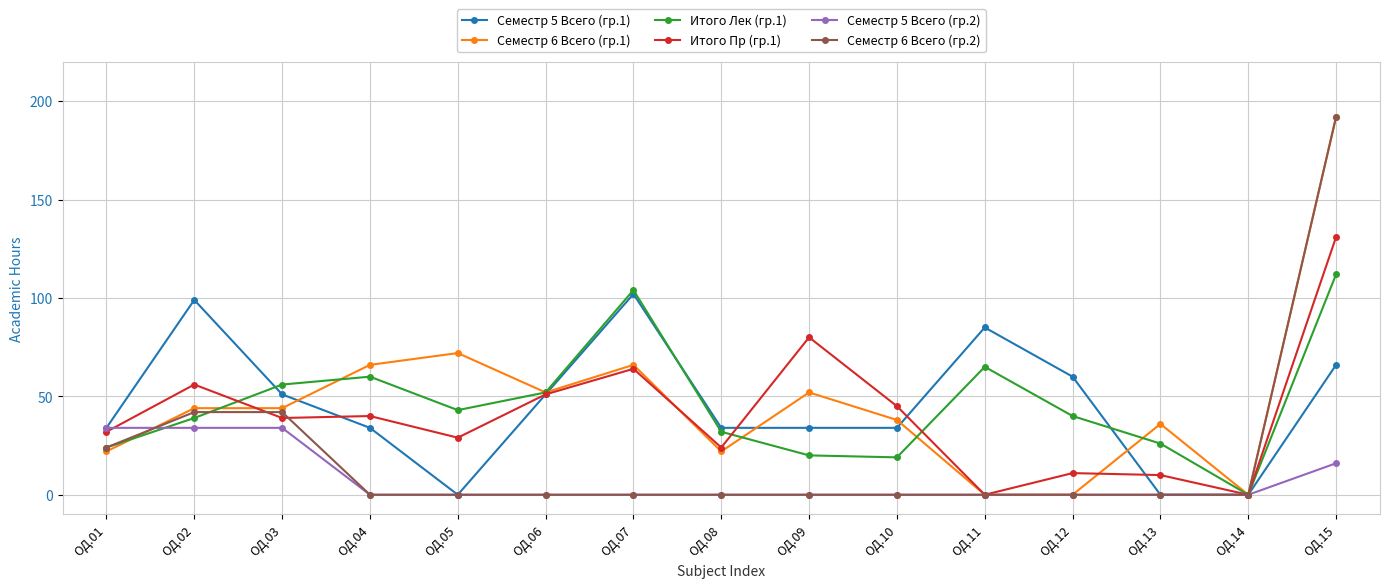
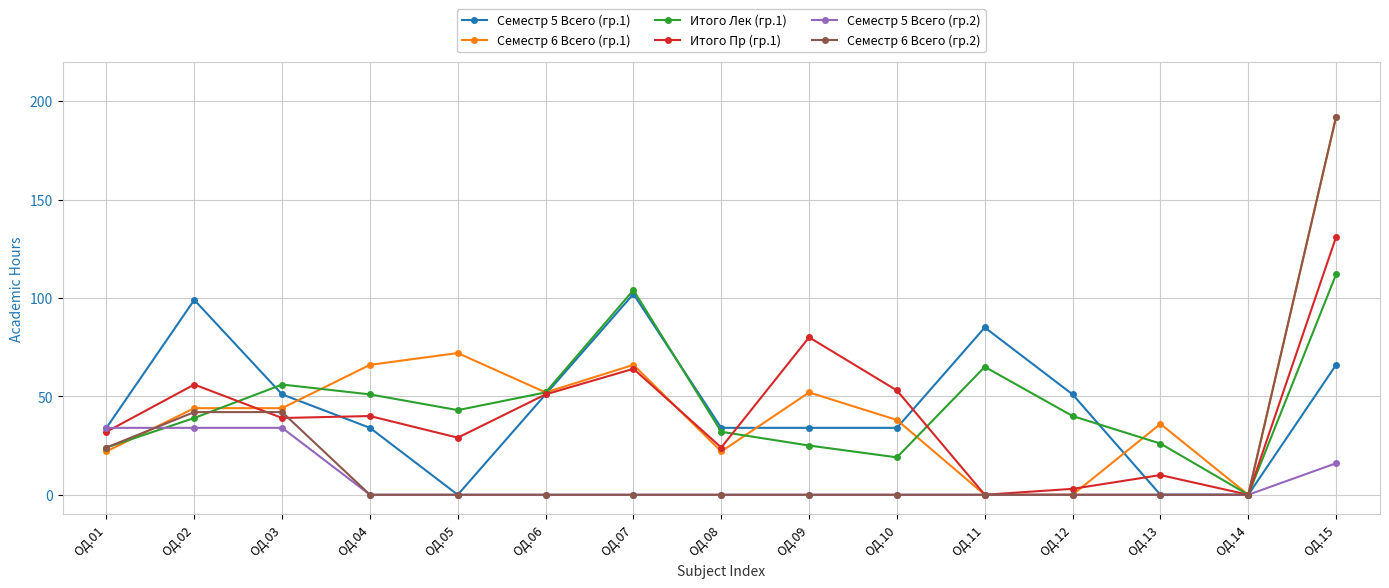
Итого Лек (гр.1), ОД.04: 60 -> 51
Итого Лек (гр.1), ОД.09: 20 -> 25
Итого Пр (гр.1), ОД.10: 45 -> 53
Семестр 5 Всего (гр.1), ОД.12: 60 -> 51
Итого Пр (гр.1), ОД.12: 11 -> 3
